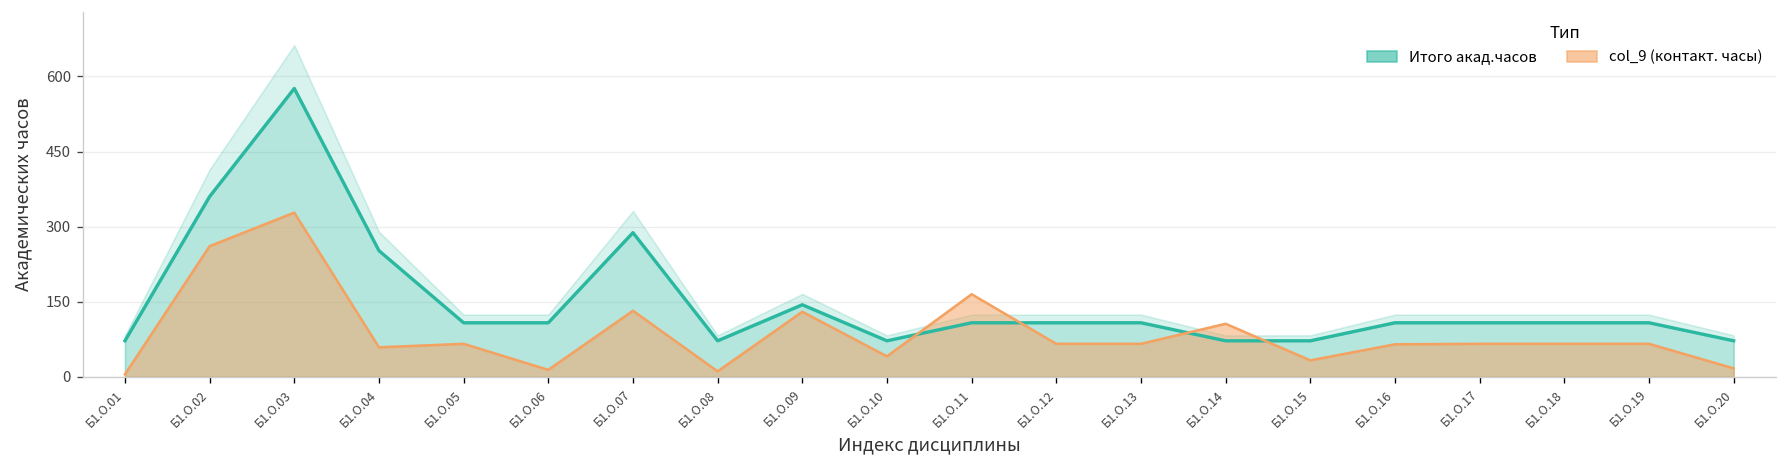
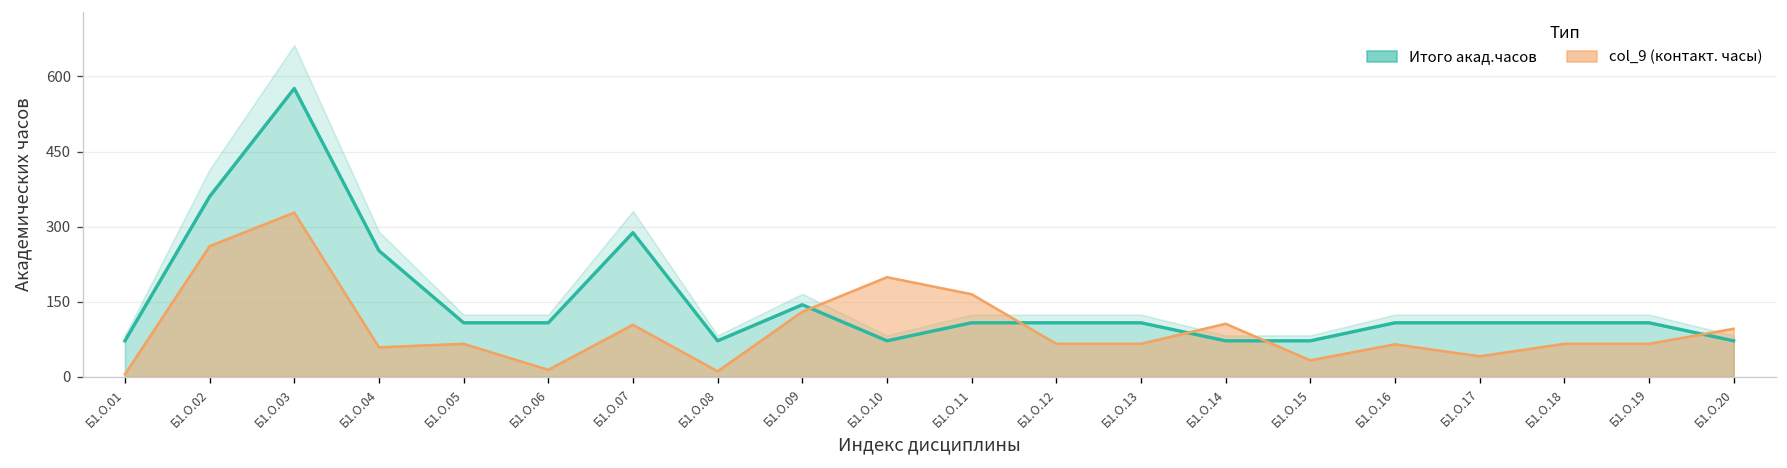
col_9 (контакт. часы), Б1.О.07: 130 -> 100
col_9 (контакт. часы), Б1.О.10: 40 -> 200
col_9 (контакт. часы), Б1.О.17: 70 -> 40
col_9 (контакт. часы), Б1.О.20: 20 -> 100
